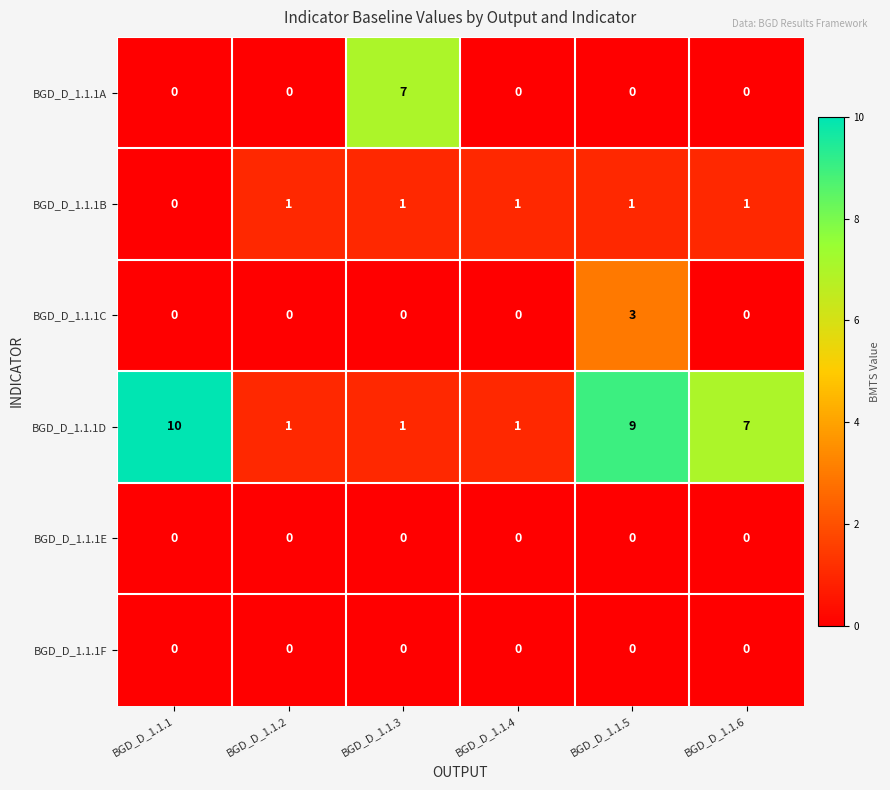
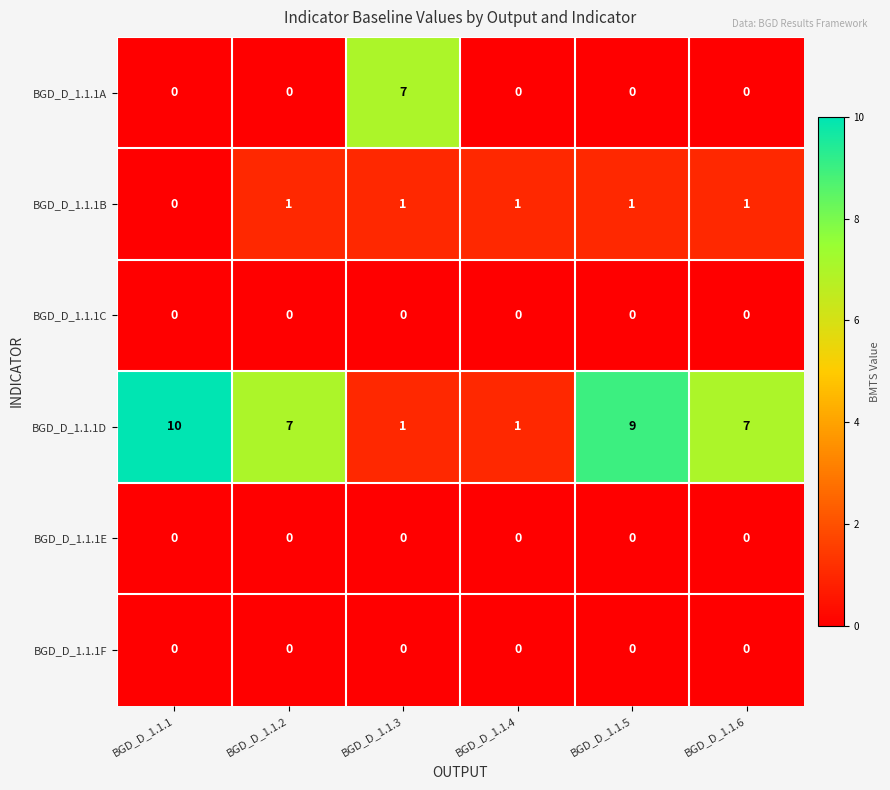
BGD_D_1.1.1C, BGD_D_1.1.5: 3 -> 0
BGD_D_1.1.1D, BGD_D_1.1.2: 1 -> 7
